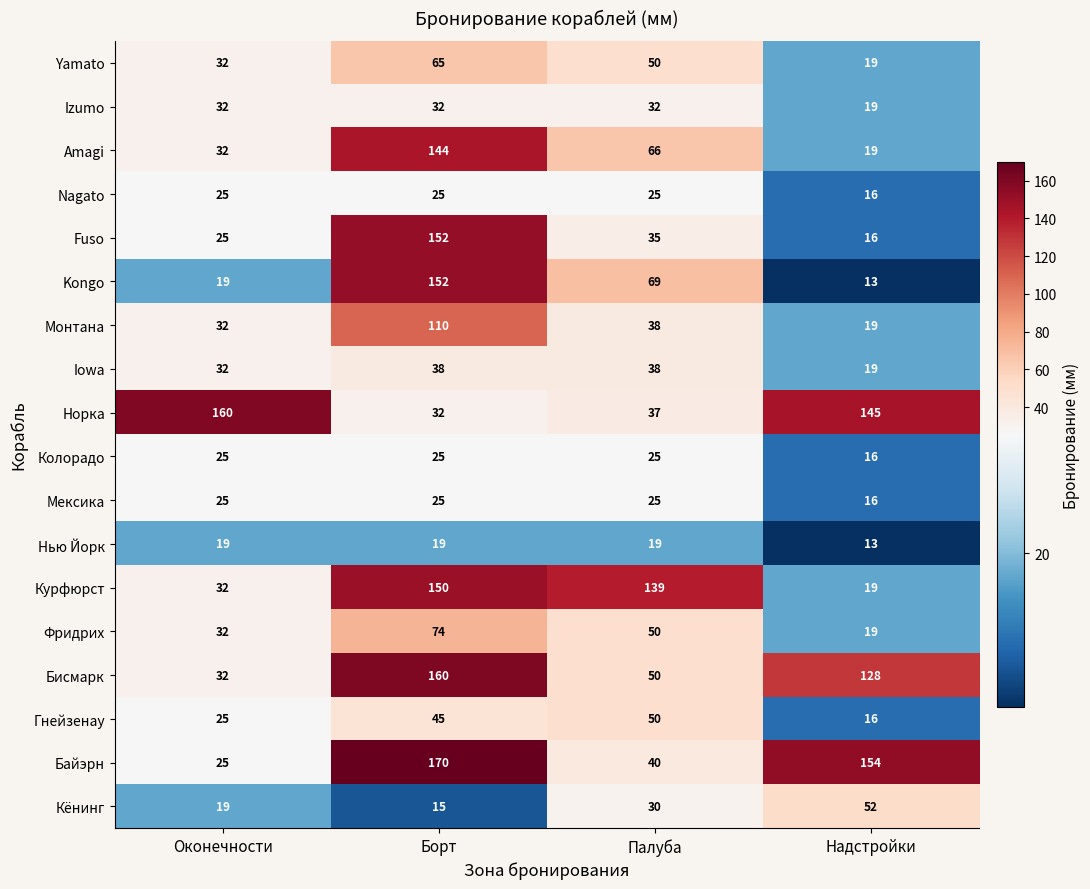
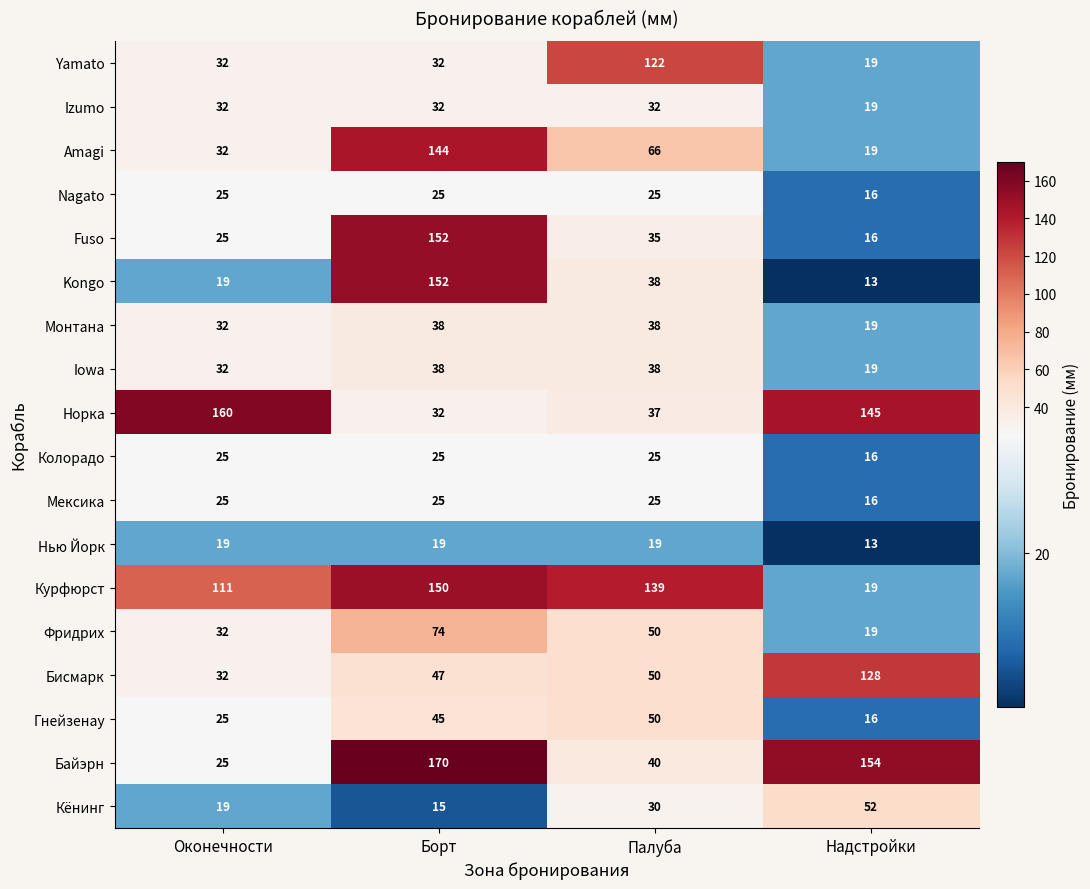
Yamato, Борт: 65 -> 32
Yamato, Палуба: 50 -> 122
Kongo, Палуба: 69 -> 38
Монтана, Борт: 110 -> 38
Курфюрст, Оконечности: 32 -> 111
Бисмарк, Борт: 160 -> 47
